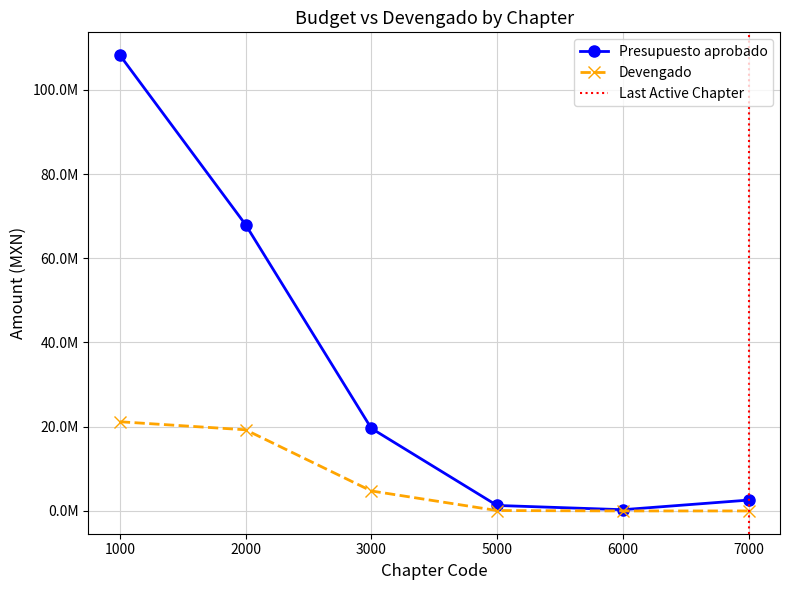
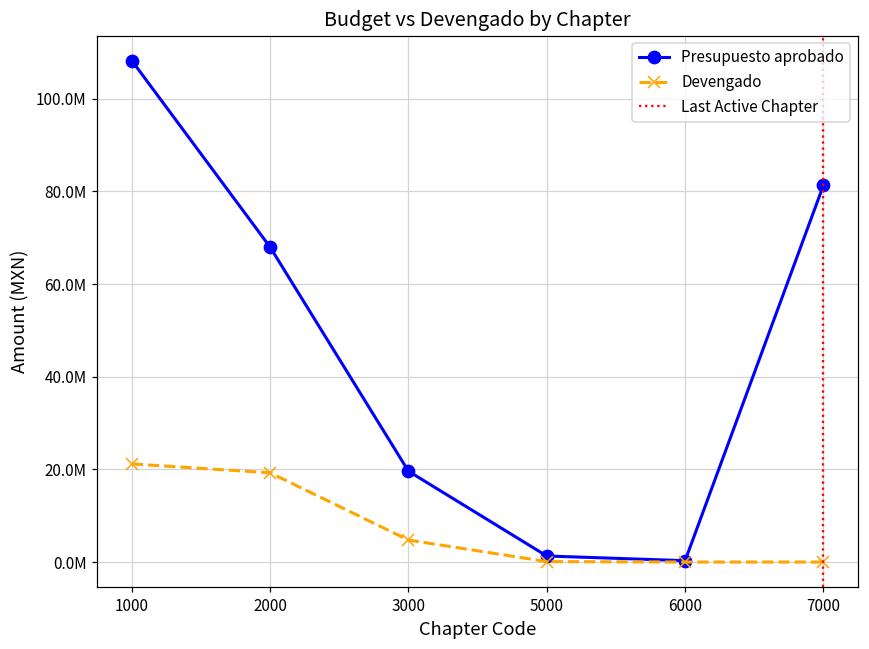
Presupuesto aprobado, 7000: 3000000 -> 81000000
